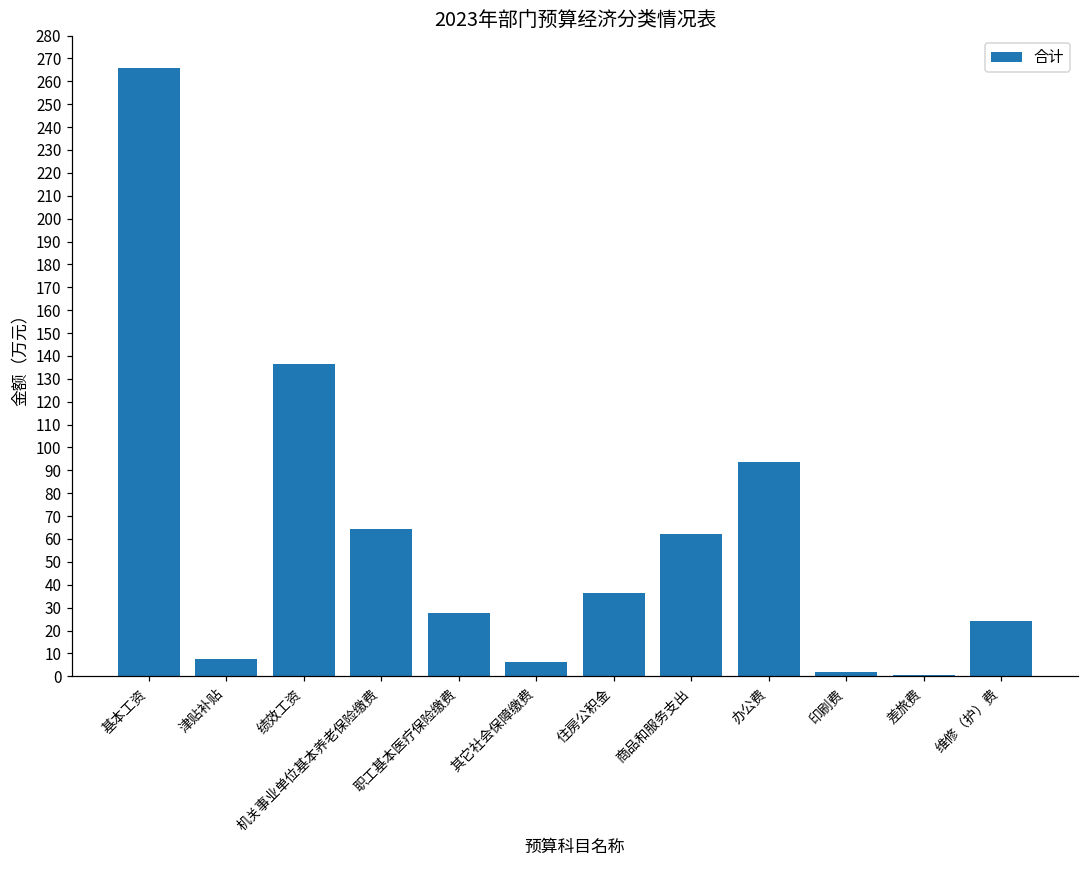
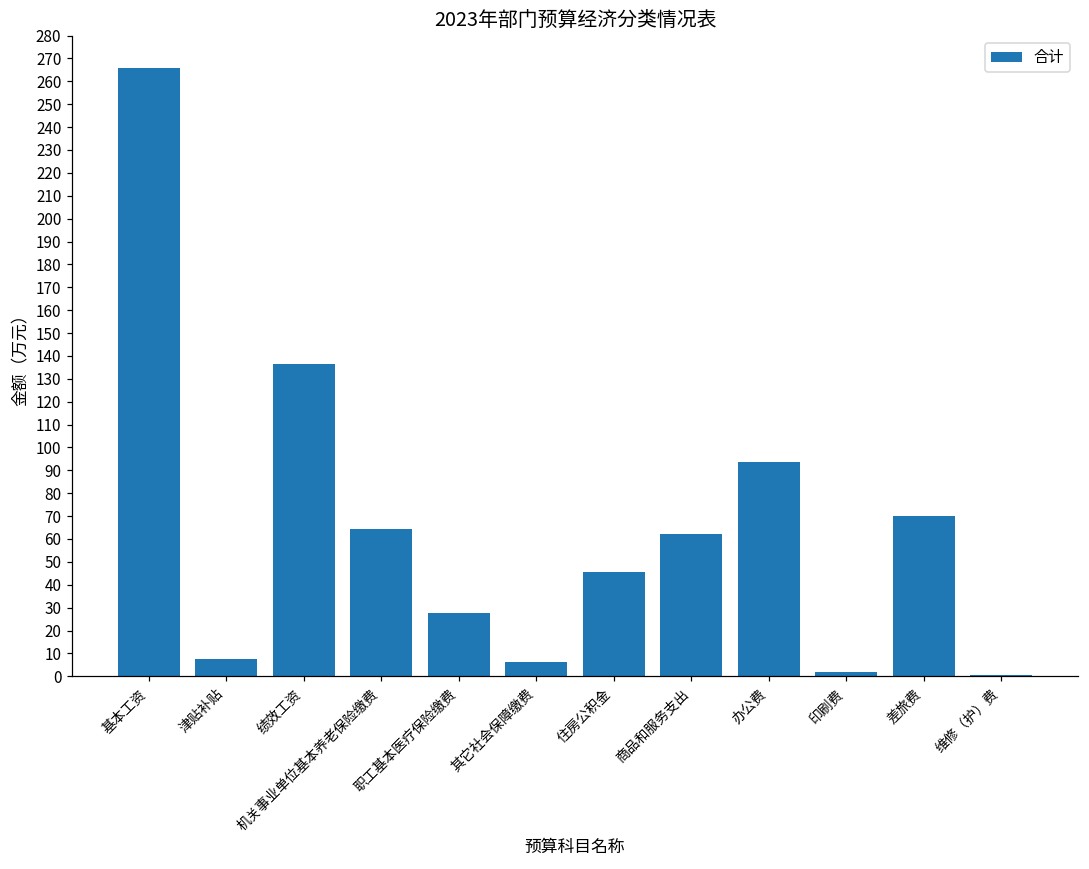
住房公积金: 36 -> 46
差旅费: 0 -> 70
维修（护）费: 24 -> 1
